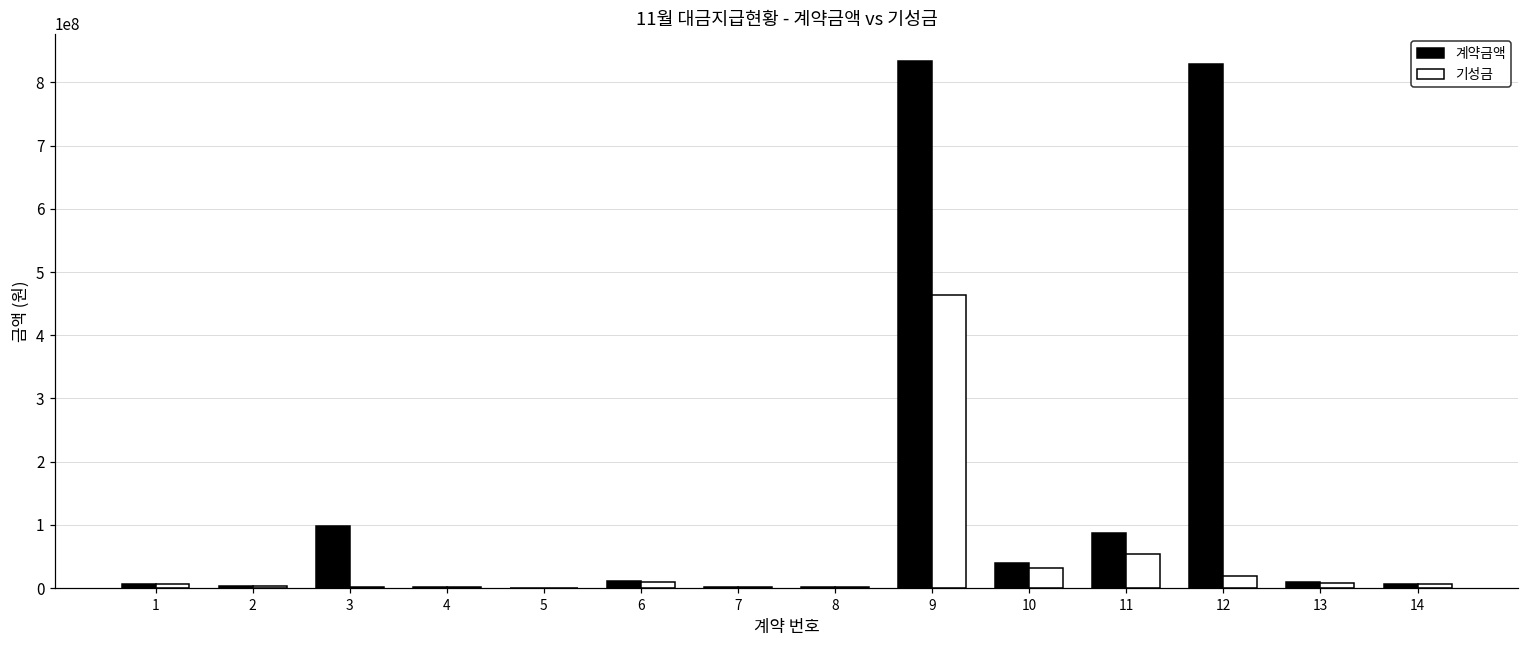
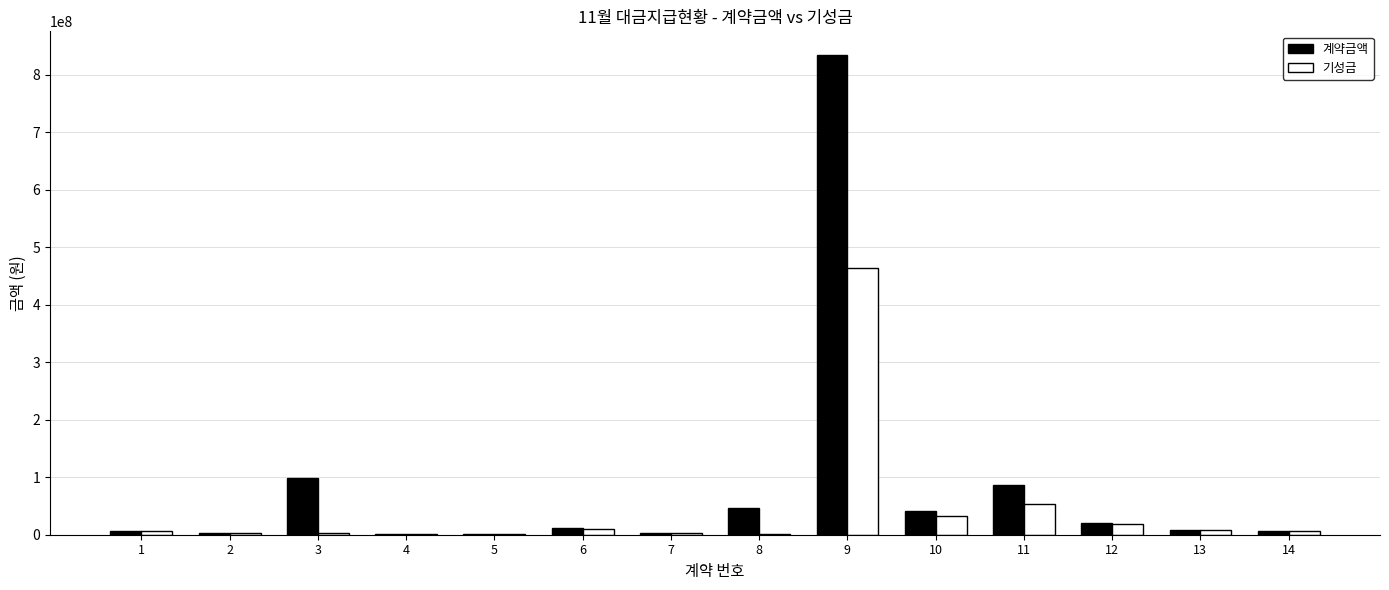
계약금액, 8: 0 -> 50000000
계약금액, 12: 830000000 -> 20000000
